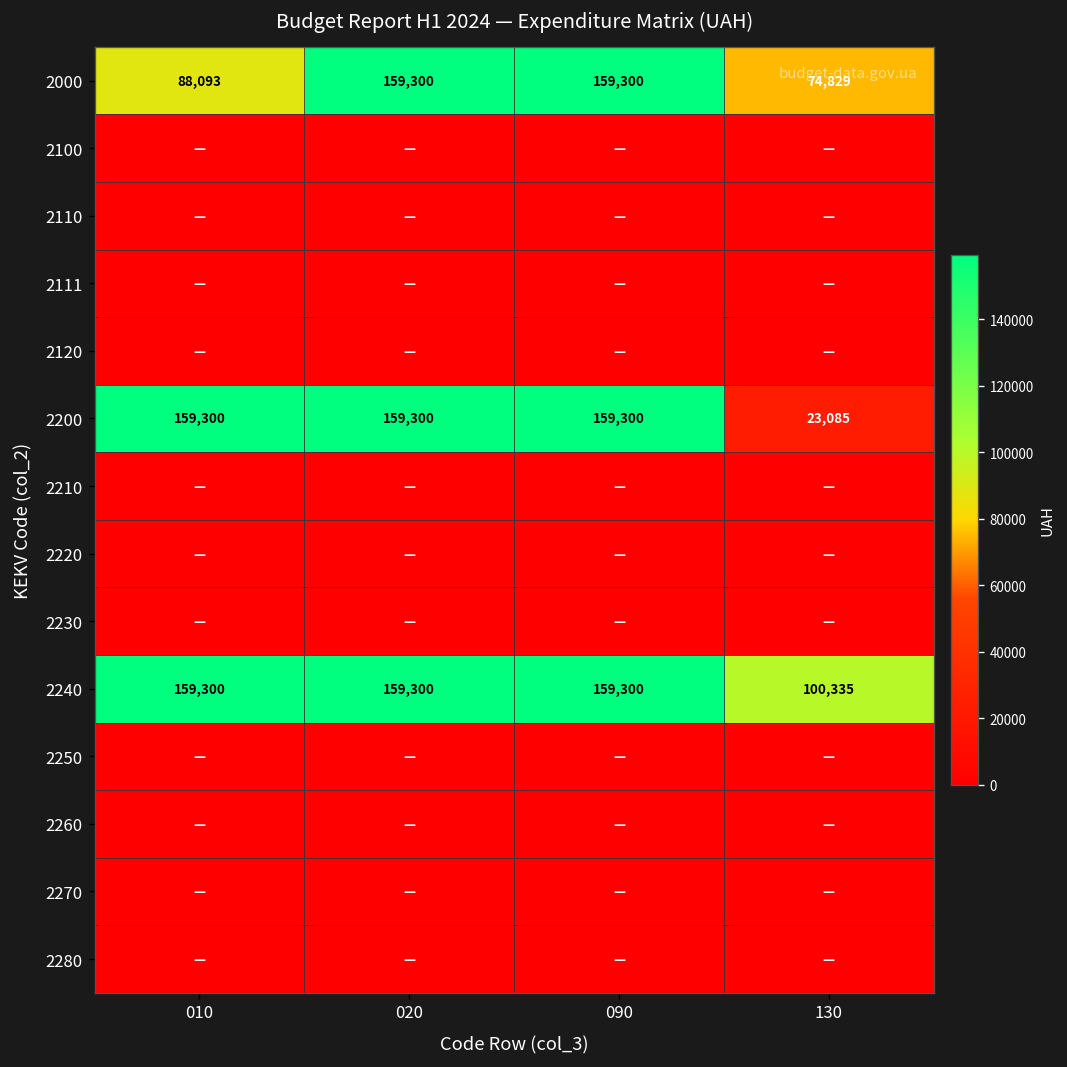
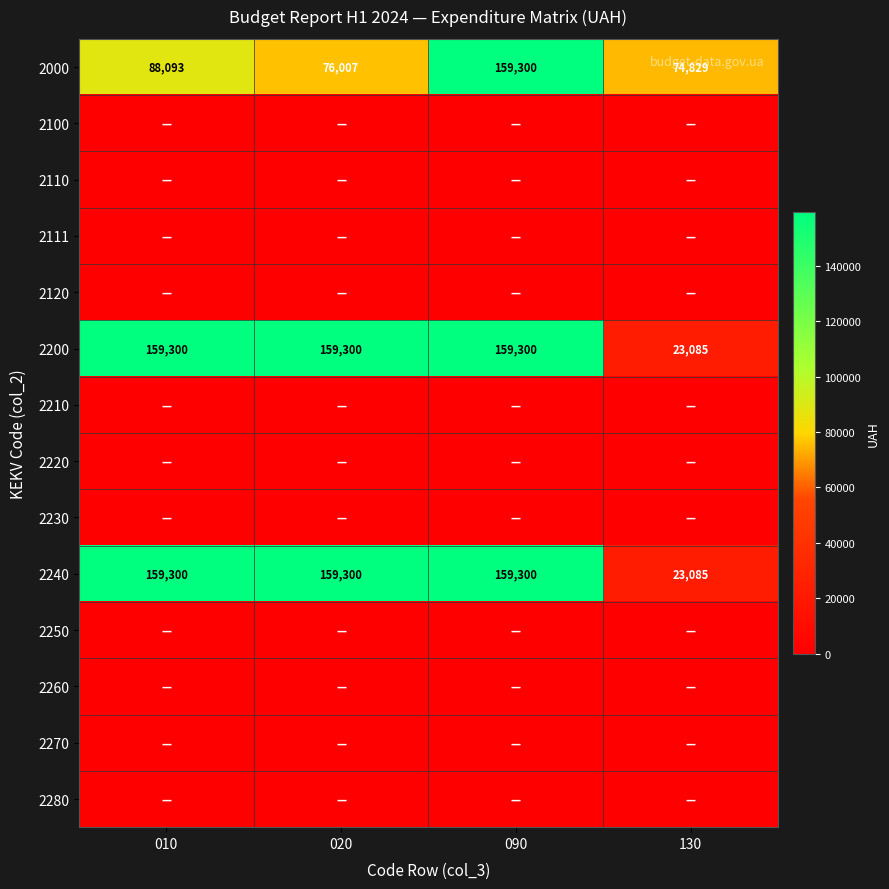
2000, 020: 159,300 -> 76,007
2240, 130: 100,335 -> 23,085
